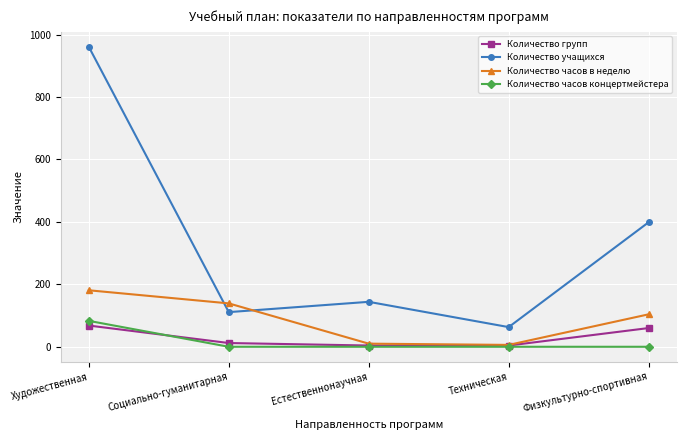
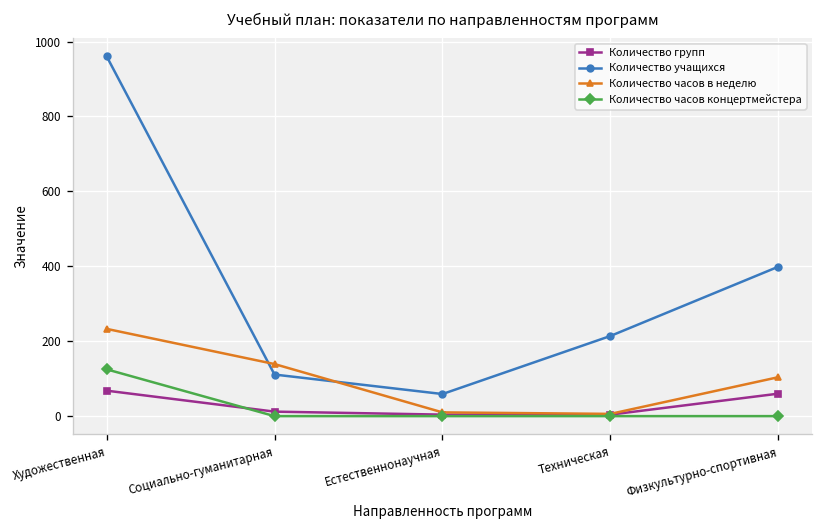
Количество часов в неделю, Художественная: 180 -> 230
Количество часов концертмейстера, Художественная: 80 -> 130
Количество учащихся, Естественнонаучная: 140 -> 60
Количество учащихся, Техническая: 60 -> 210
